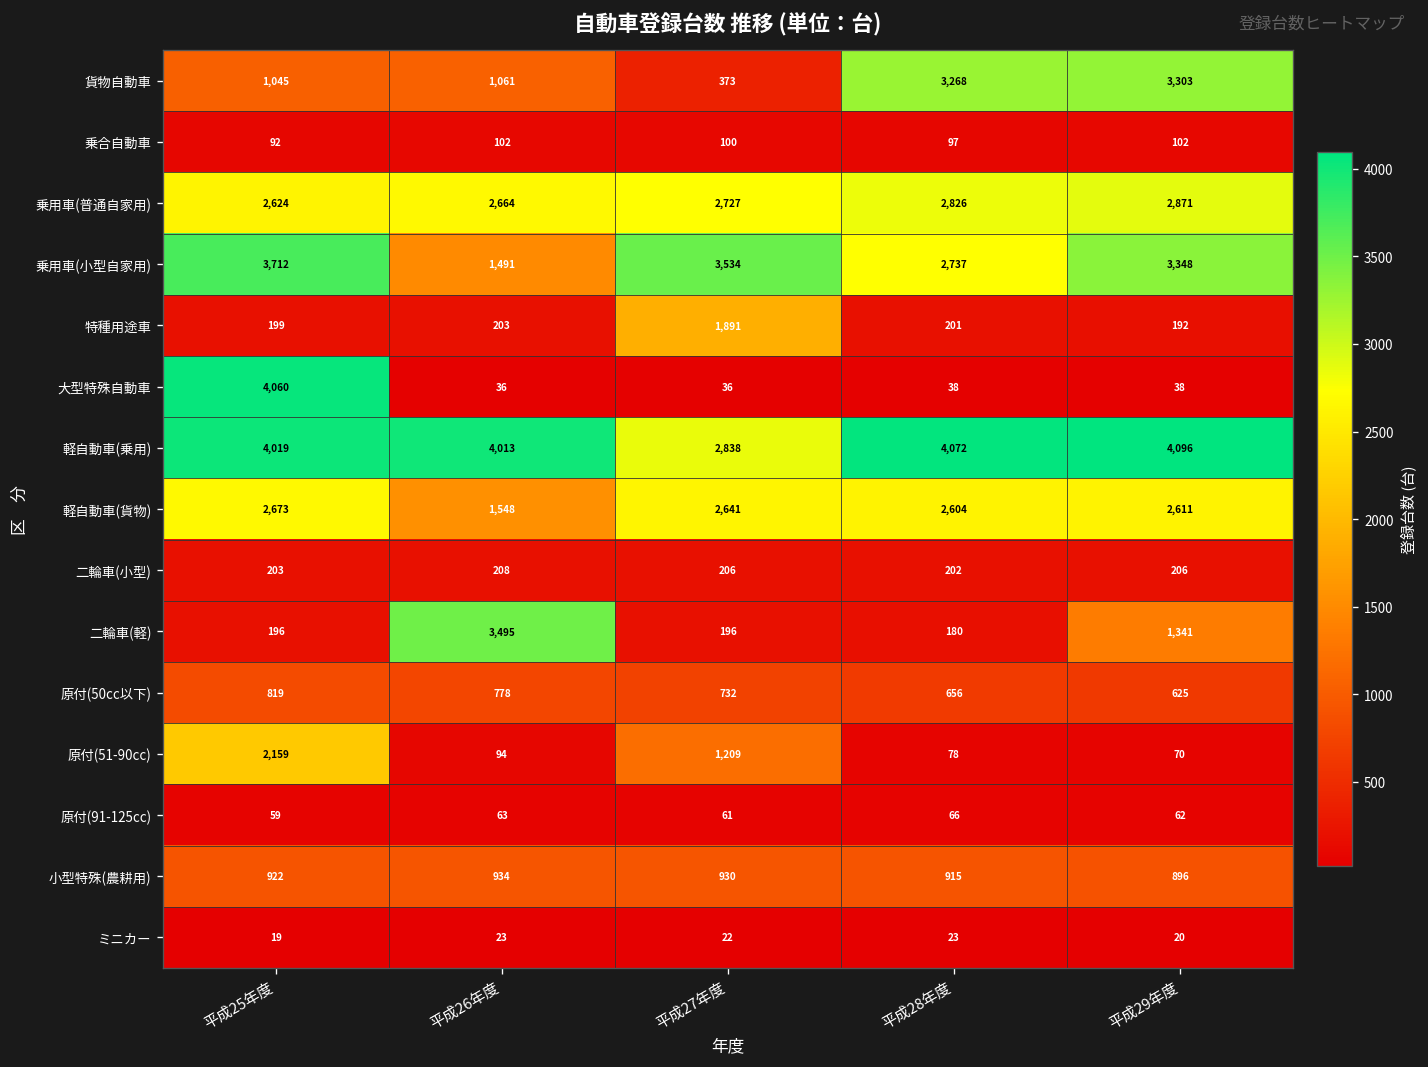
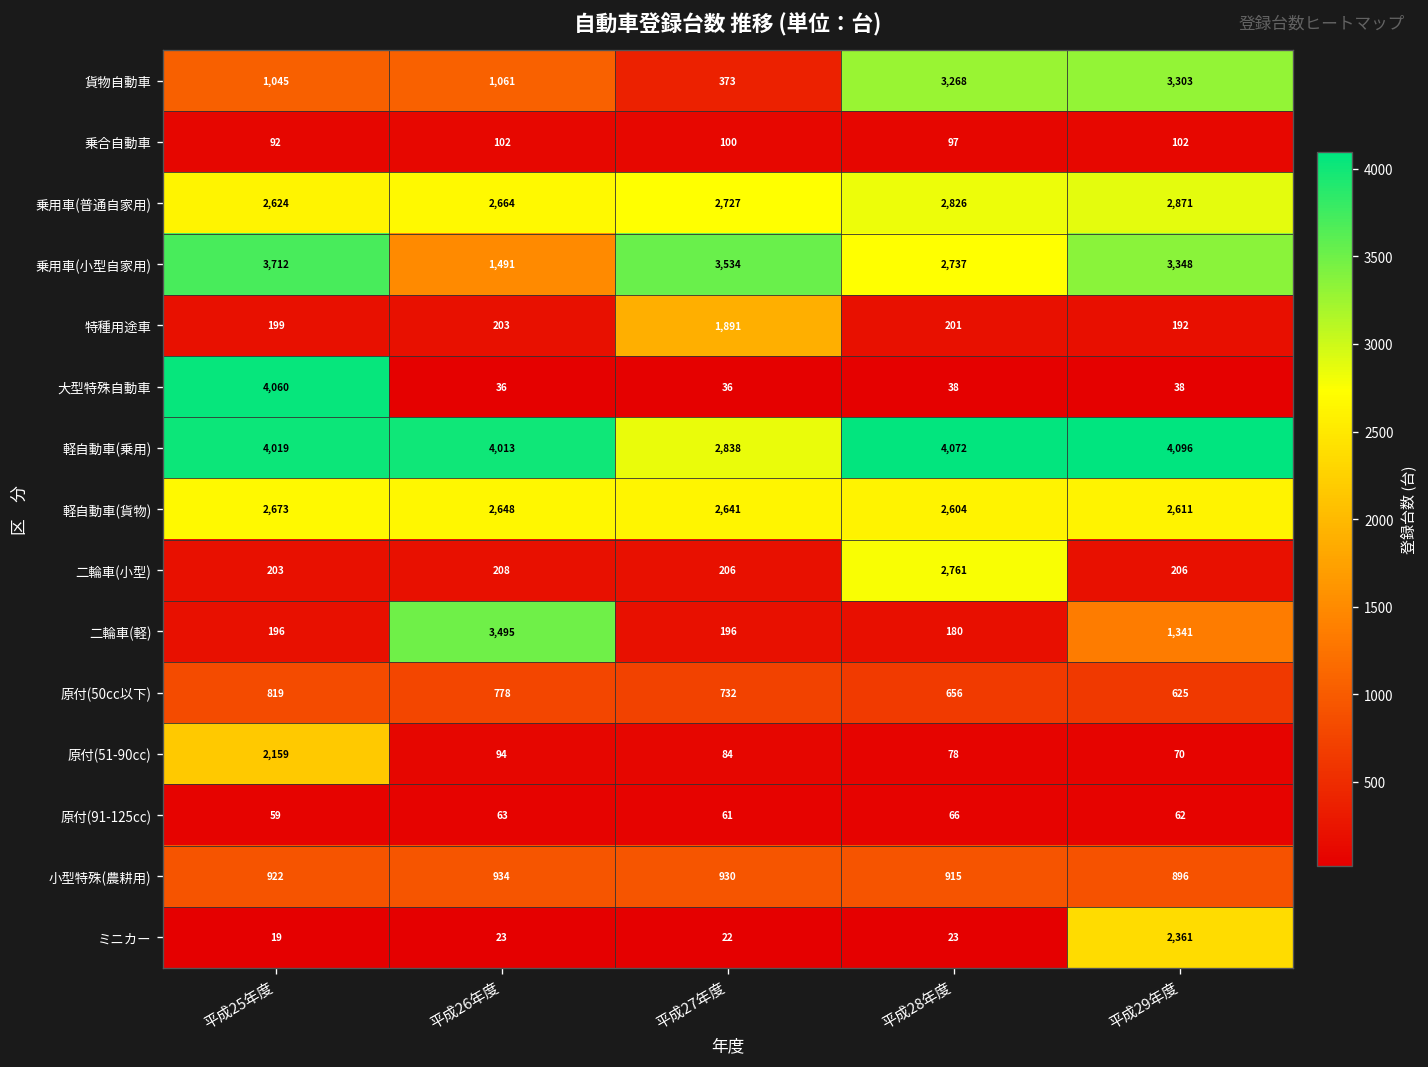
軽自動車(貨物), 平成26年度: 1,548 -> 2,648
二輪車(小型), 平成28年度: 202 -> 2,761
原付(51-90cc), 平成27年度: 1,209 -> 84
ミニカー, 平成29年度: 20 -> 2,361
